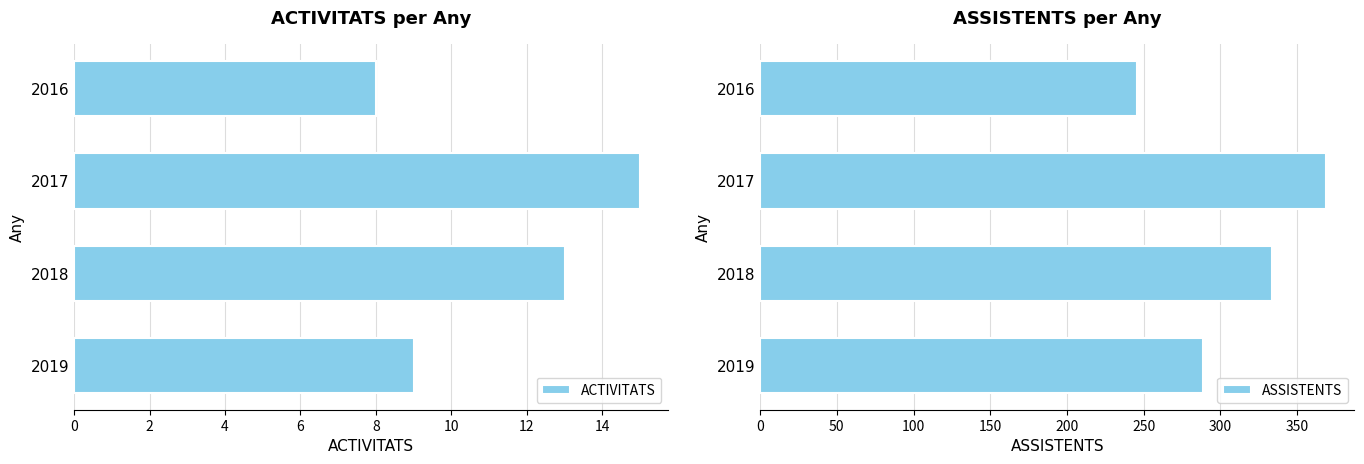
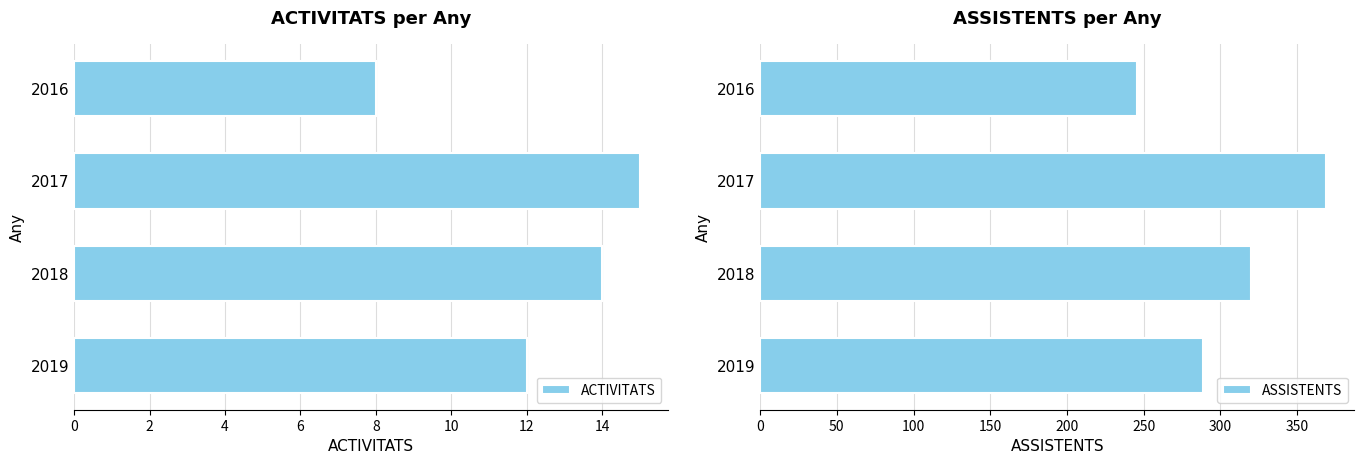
ACTIVITATS per Any, 2018: 13 -> 14
ACTIVITATS per Any, 2019: 9 -> 12
ASSISTENTS per Any, 2018: 334 -> 320
